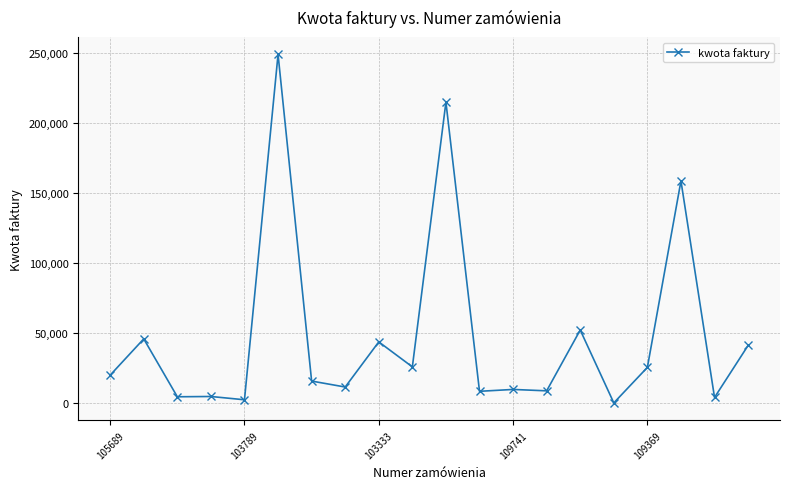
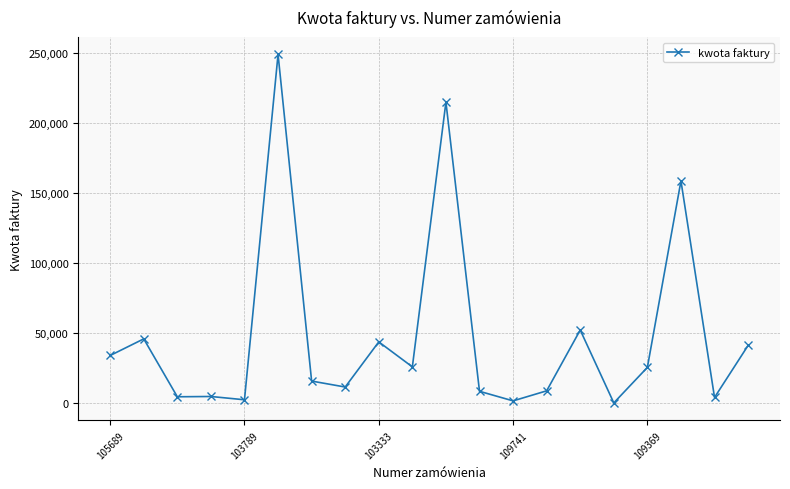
105689: 20,000 -> 34,000
109741: 10,000 -> 2,000
